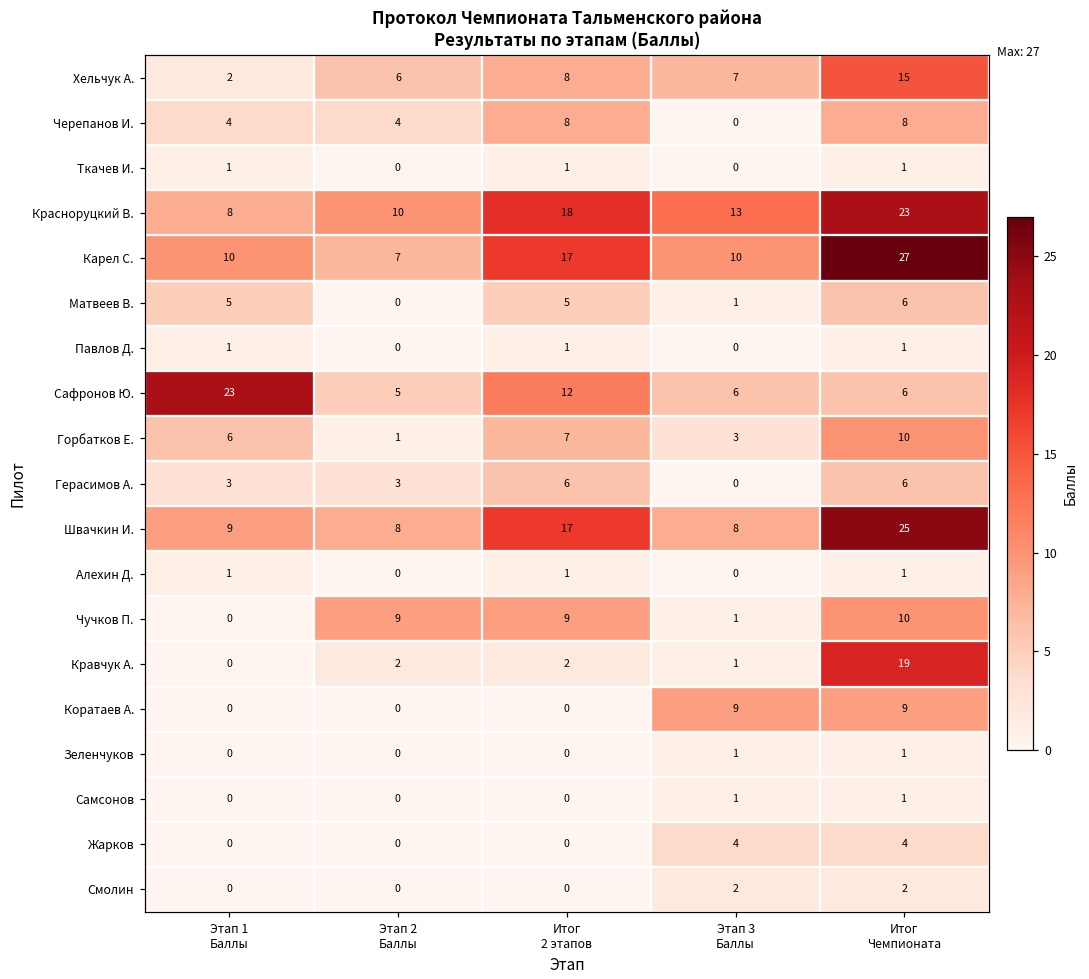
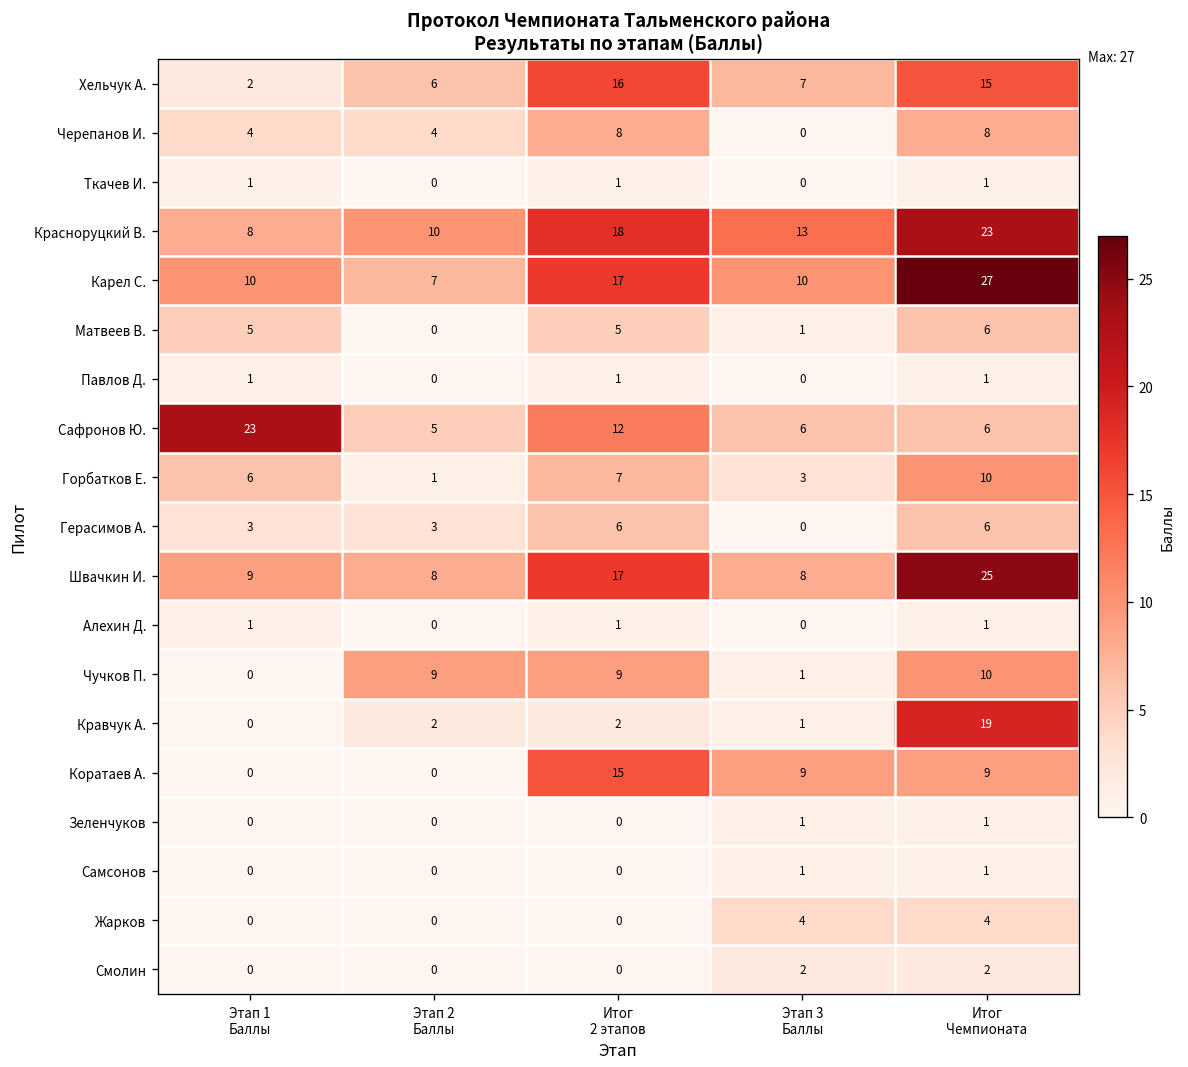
Хельчук А., Итог 2 этапов: 8 -> 16
Коратаев А., Итог 2 этапов: 0 -> 15
